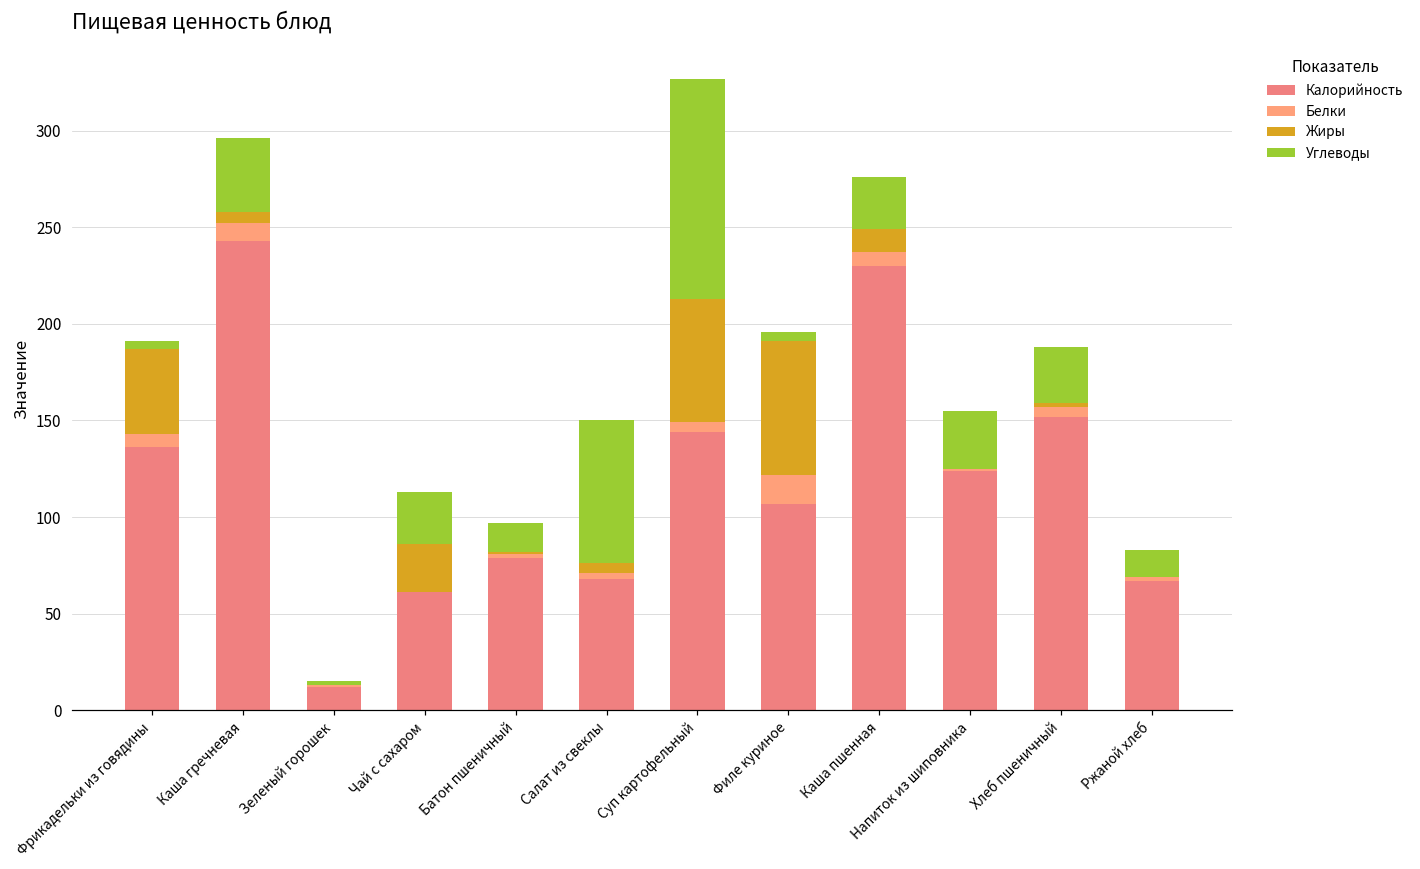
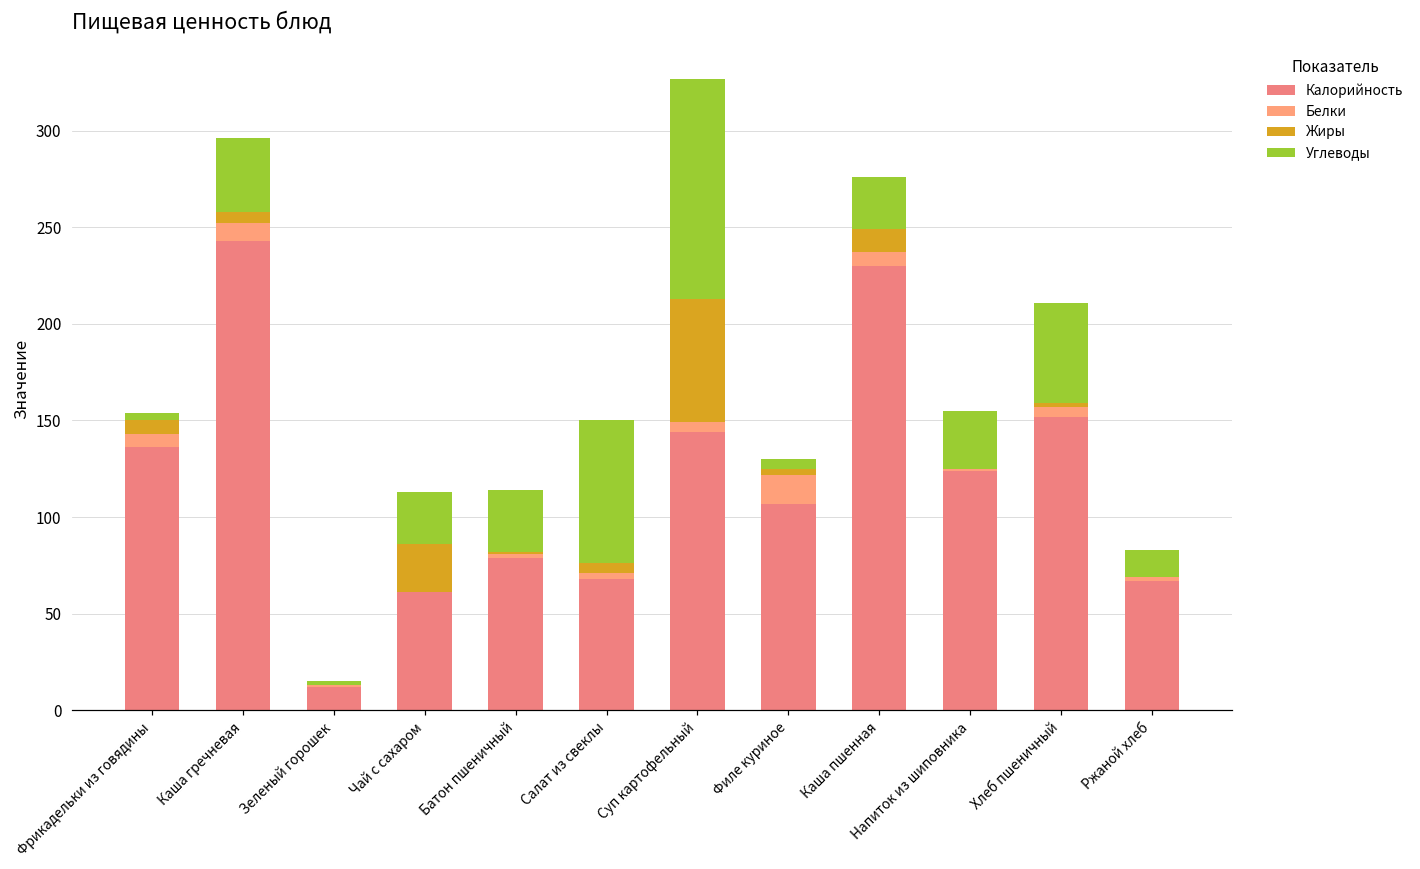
Жиры, Фрикадельки из говядины: 44 -> 7
Углеводы, Батон пшеничный: 15 -> 32
Жиры, Филе куриное: 69 -> 3
Углеводы, Хлеб пшеничный: 29 -> 52
